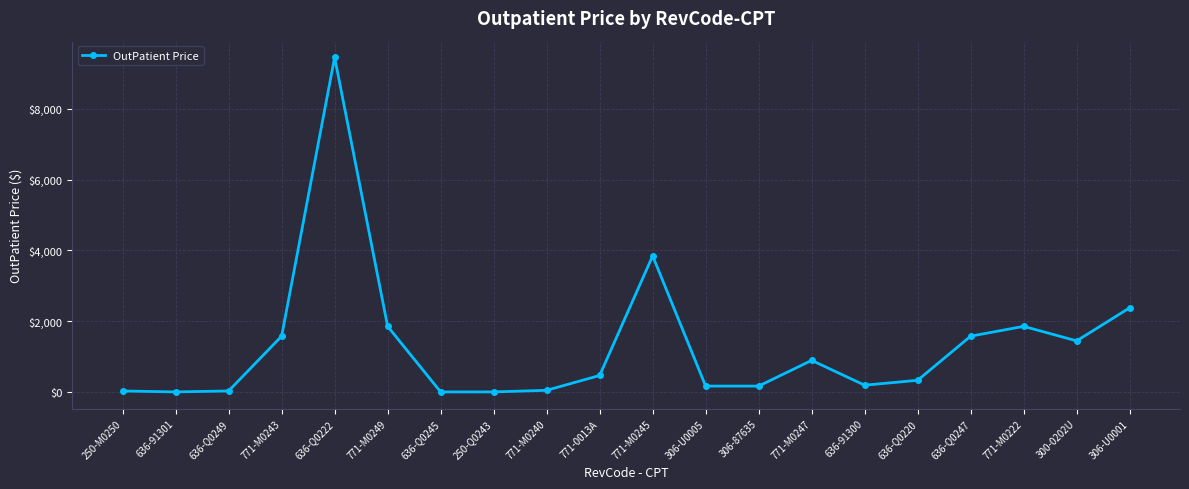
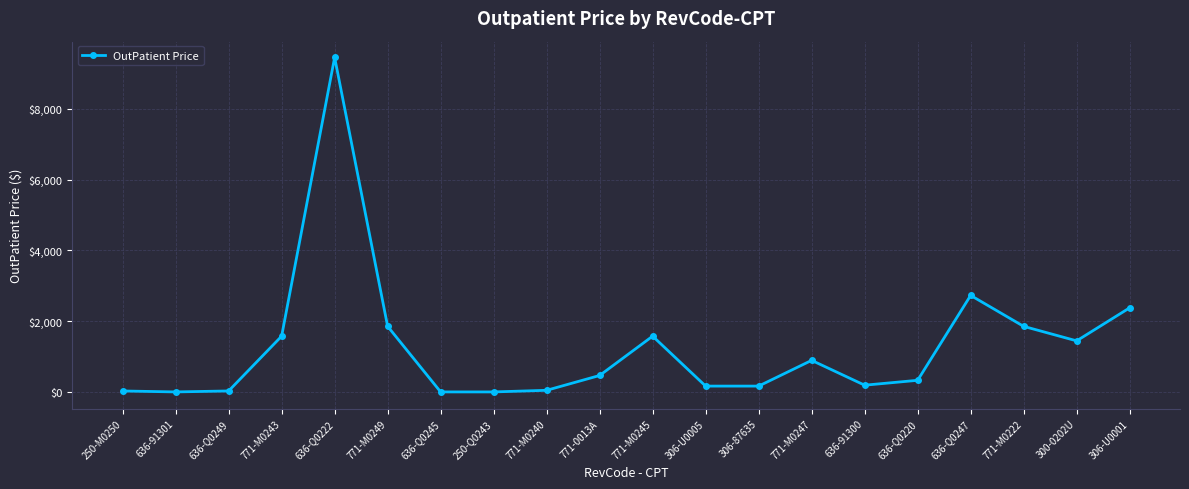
771-M0245: $3,800 -> $1,600
636-Q0247: $1,600 -> $2,700
